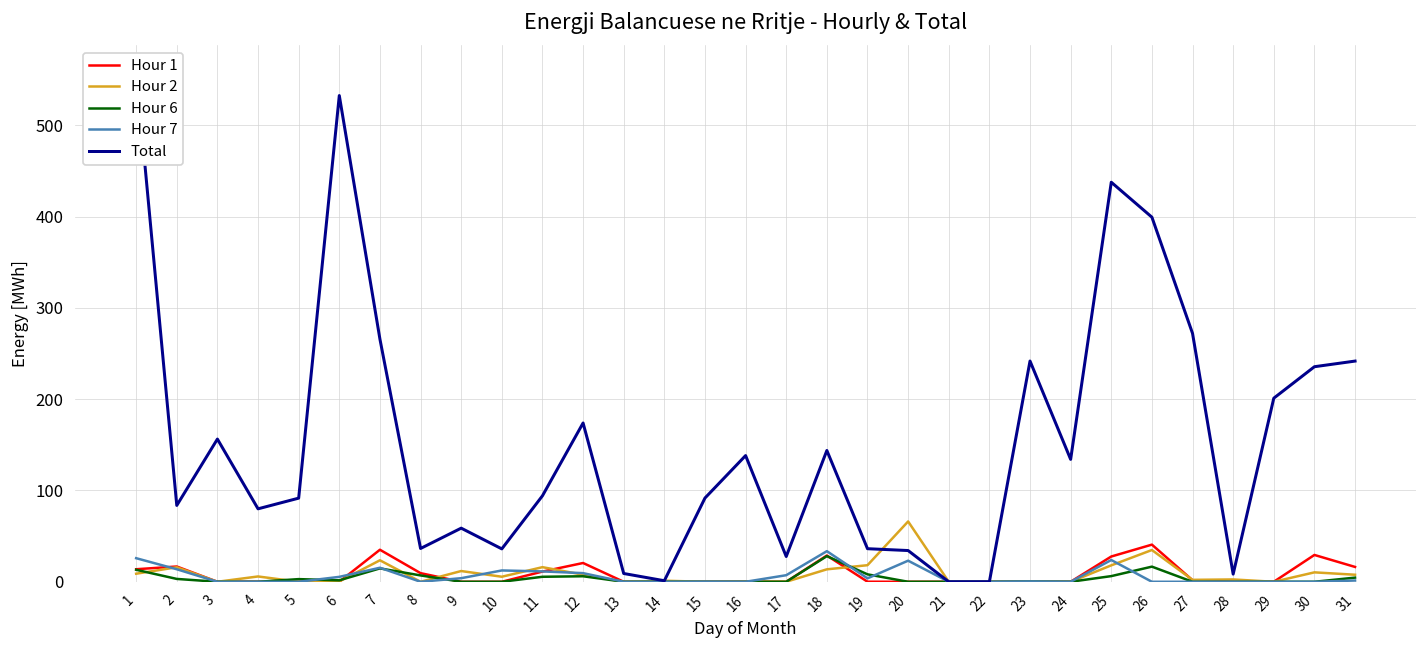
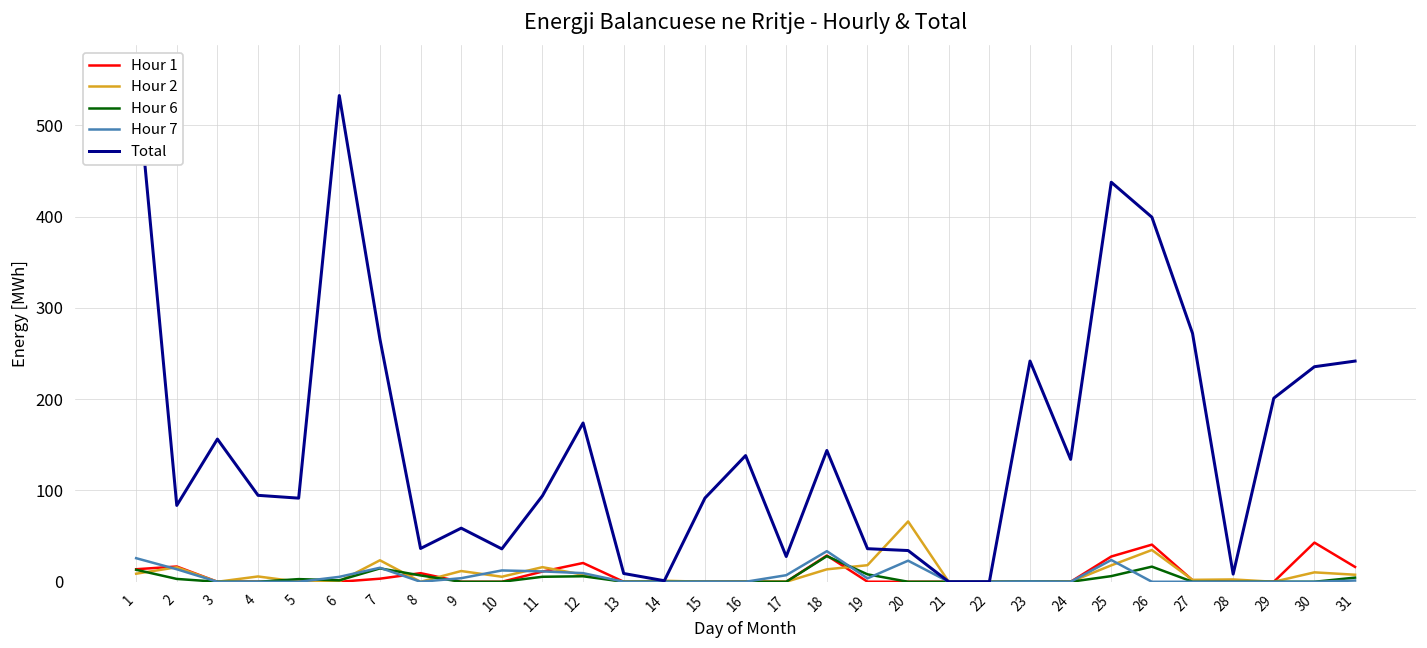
Total, 4: 80 -> 90
Hour 1, 7: 40 -> 0
Hour 1, 30: 30 -> 40
